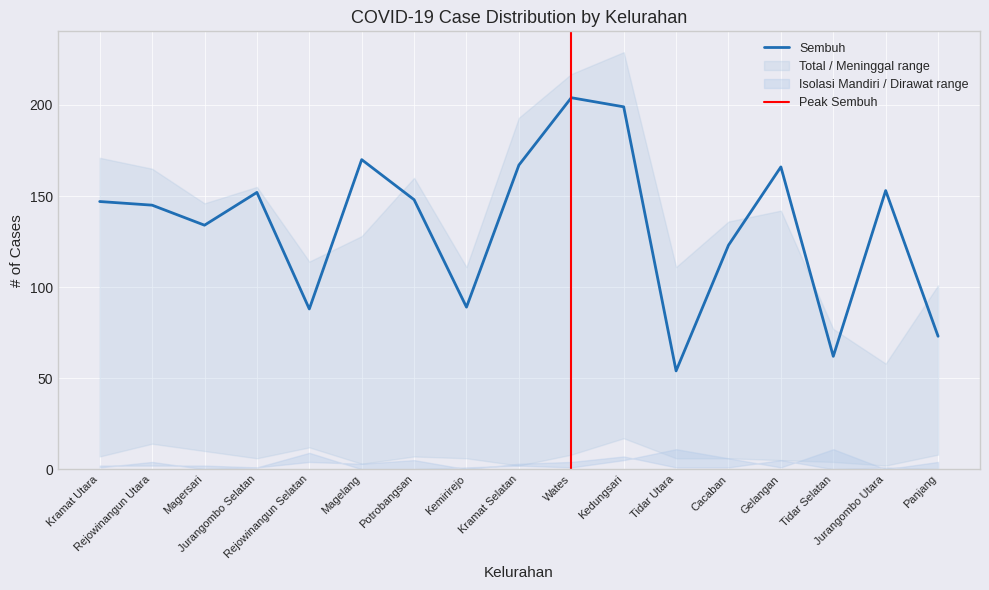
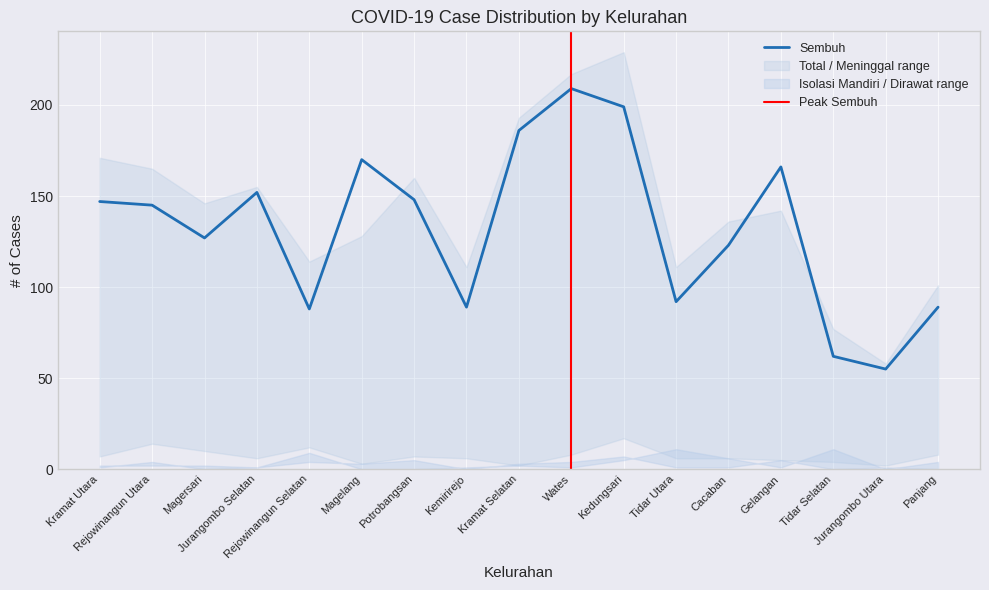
Sembuh, Magersari: 134 -> 127
Sembuh, Kramat Selatan: 167 -> 186
Sembuh, Wates: 204 -> 209
Sembuh, Tidar Utara: 54 -> 92
Sembuh, Jurangombo Utara: 153 -> 55
Sembuh, Panjang: 73 -> 89
